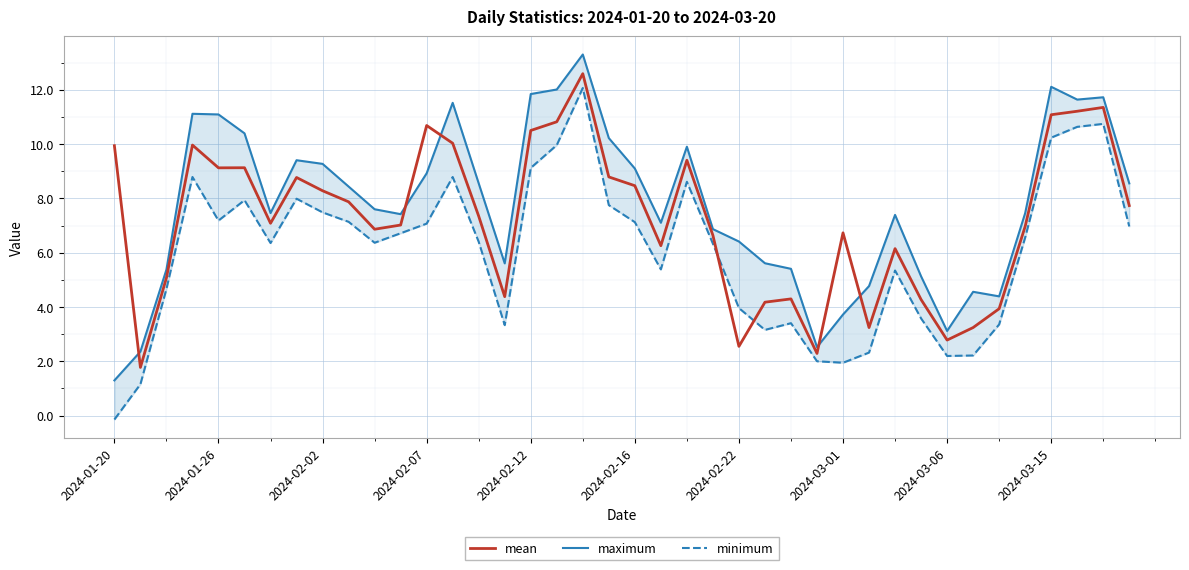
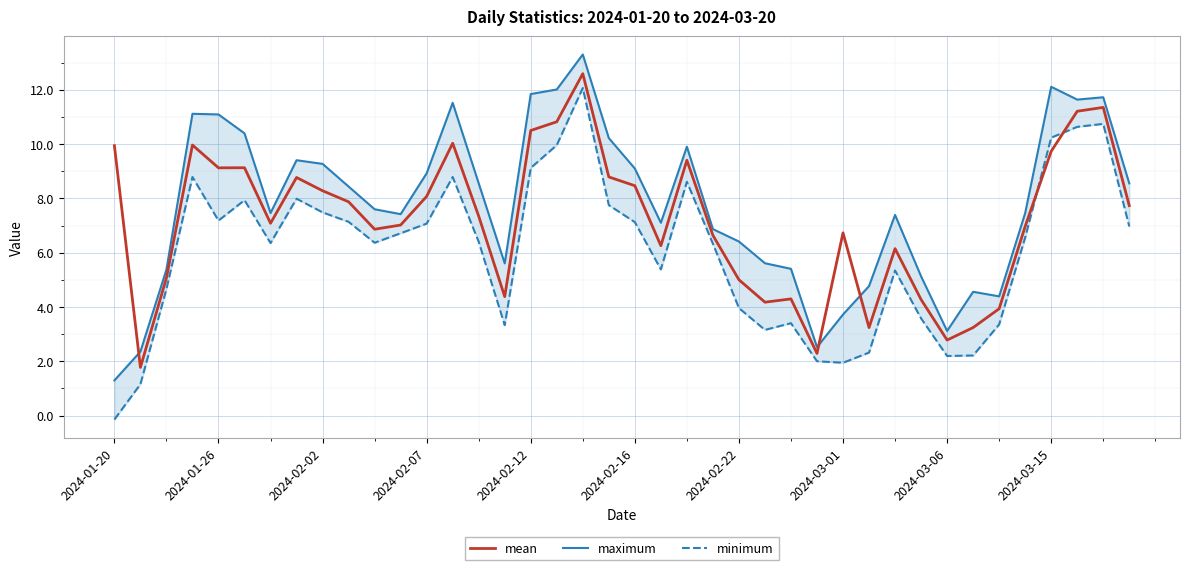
mean, 2024-02-07: 10.7 -> 8.1
mean, 2024-02-22: 2.5 -> 5.0
mean, 2024-03-15: 11.1 -> 9.7
